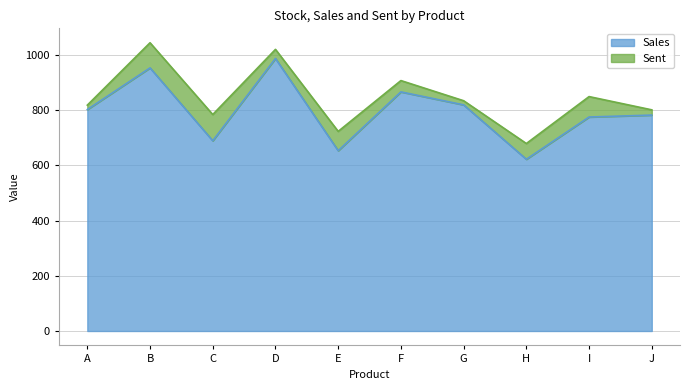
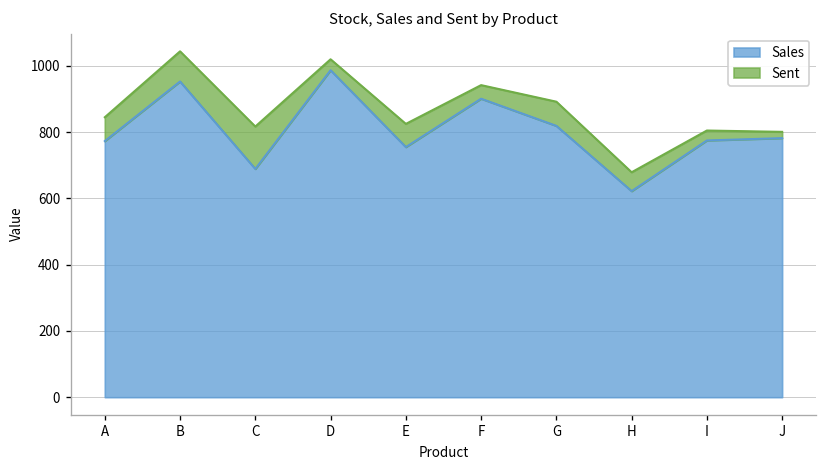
Sales, A: 800 -> 770
Sent, A: 20 -> 70
Sent, C: 100 -> 130
Sales, E: 650 -> 760
Sales, F: 870 -> 900
Sent, G: 20 -> 70
Sent, I: 70 -> 30
